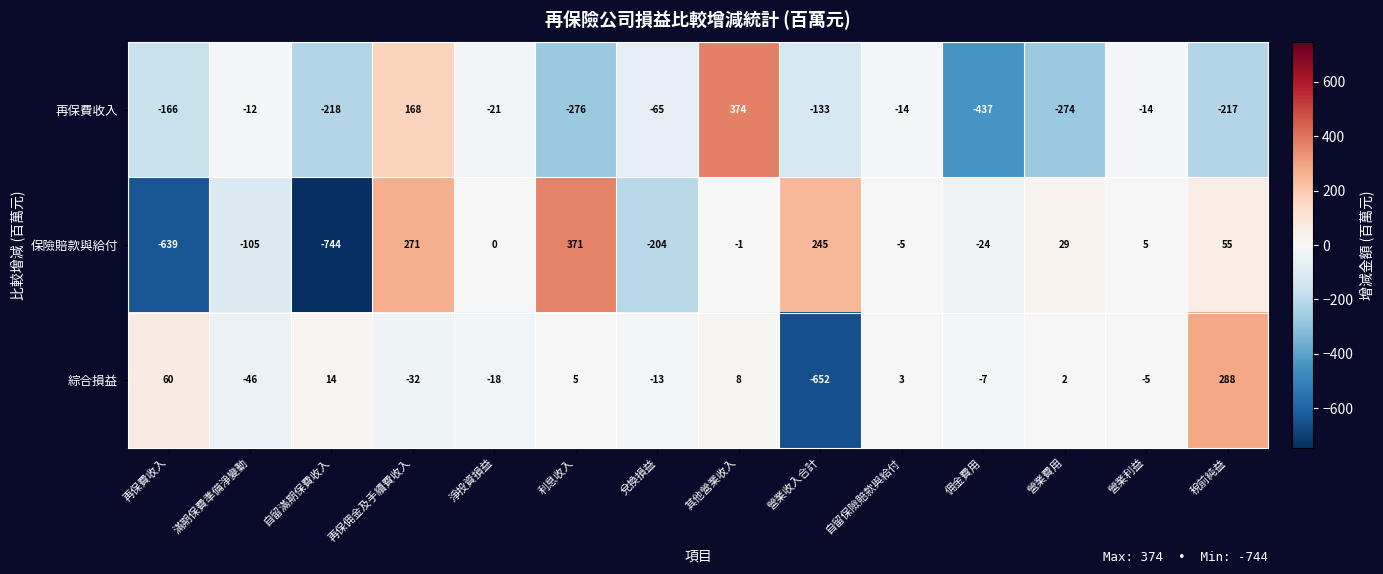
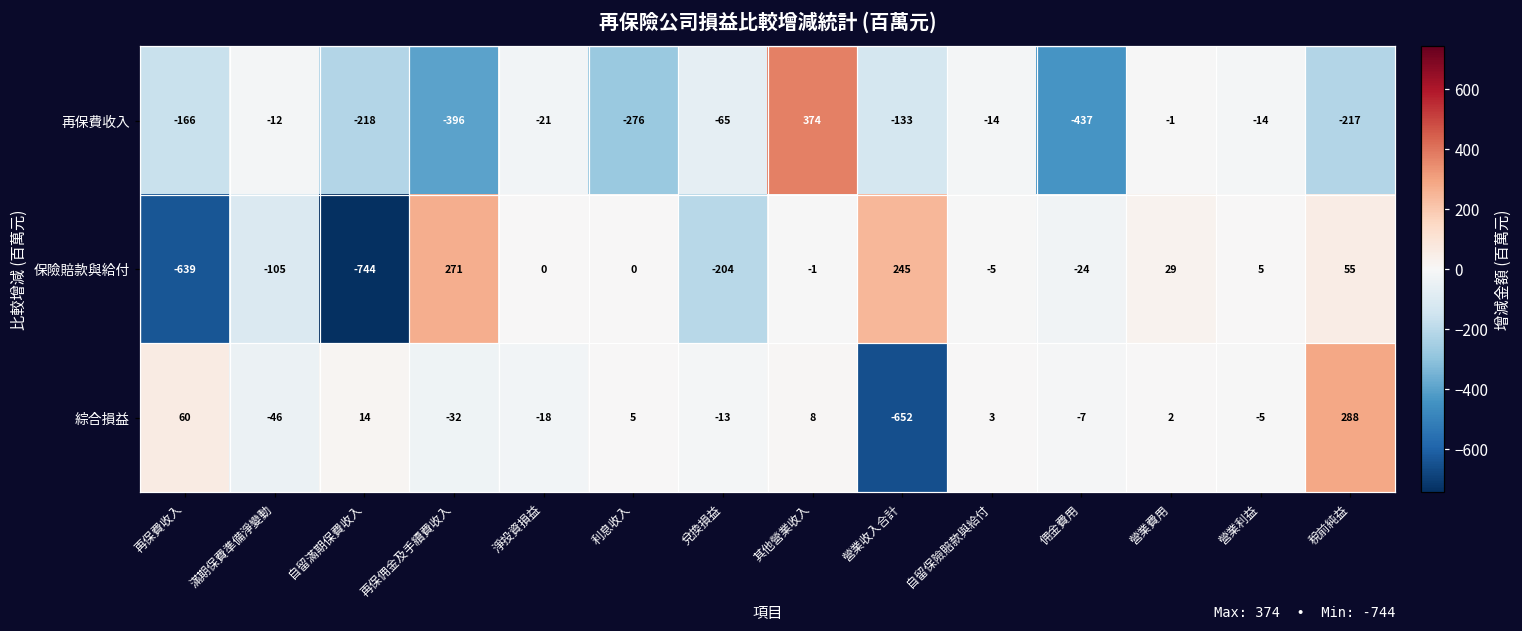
再保費收入, 再保佣金及手續費收入: 168 -> -396
再保費收入, 營業費用: -274 -> -1
保險賠款與給付, 利息收入: 371 -> 0
